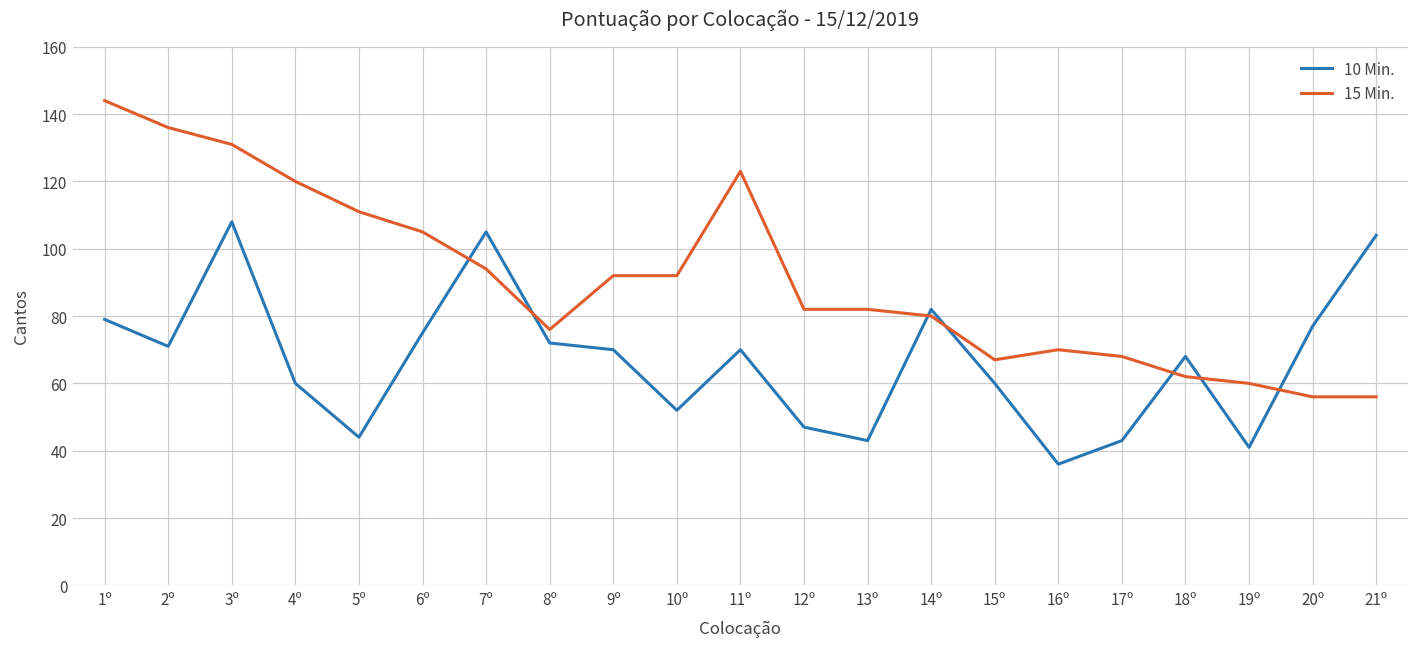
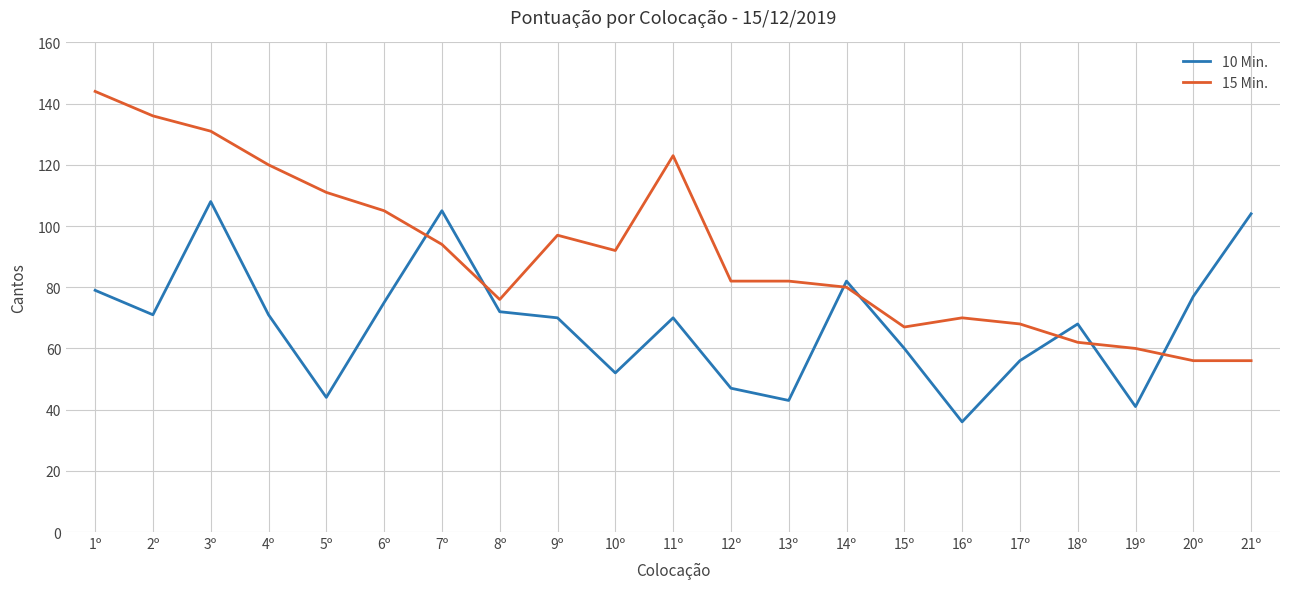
10 Min., 4º: 60 -> 71
15 Min., 9º: 92 -> 97
10 Min., 17º: 43 -> 56
